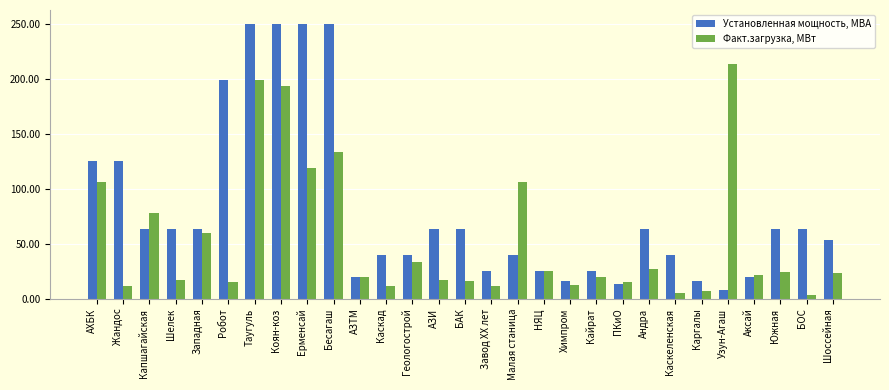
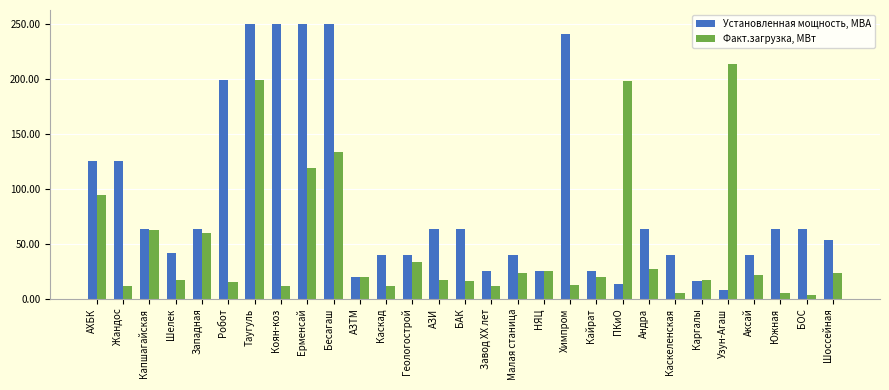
Факт.загрузка, МВт, АХБК: 106 -> 95
Факт.загрузка, МВт, Капшагайская: 78 -> 63
Установленная мощность, МВА, Шелек: 63 -> 42
Факт.загрузка, МВт, Коян-коз: 194 -> 12
Факт.загрузка, МВт, Малая станица: 106 -> 24
Установленная мощность, МВА, Химпром: 16 -> 241
Факт.загрузка, МВт, ПКиО: 15 -> 198
Факт.загрузка, МВт, Каргалы: 7 -> 17
Установленная мощность, МВА, Аксай: 20 -> 40
Факт.загрузка, МВт, Южная: 24 -> 5
